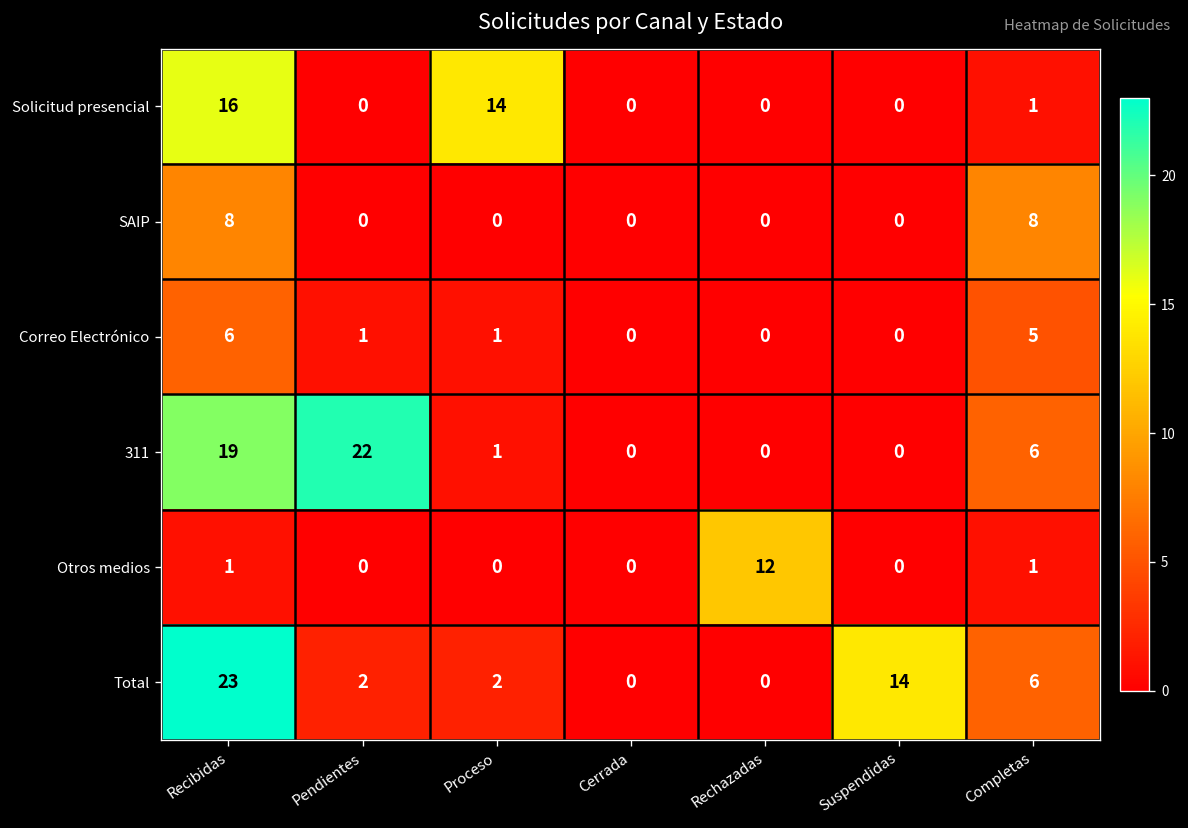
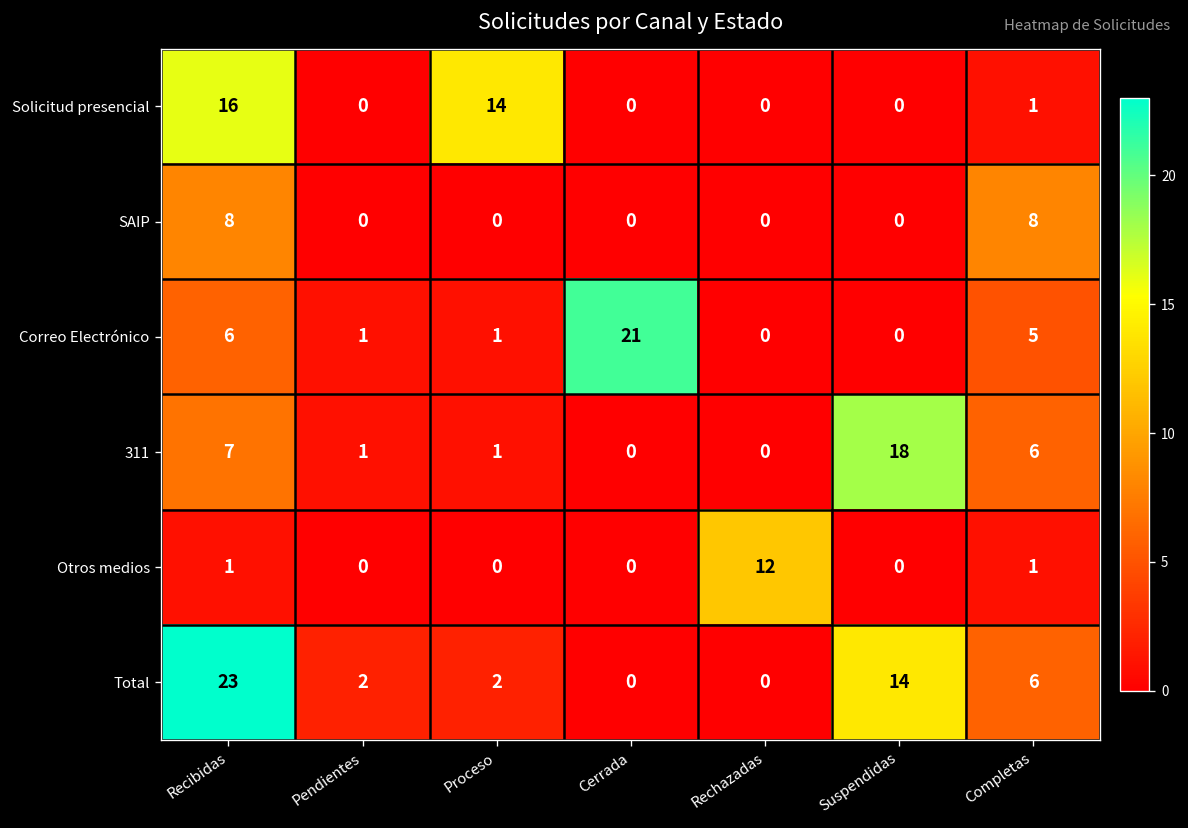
Correo Electrónico, Cerrada: 0 -> 21
311, Recibidas: 19 -> 7
311, Pendientes: 22 -> 1
311, Suspendidas: 0 -> 18
